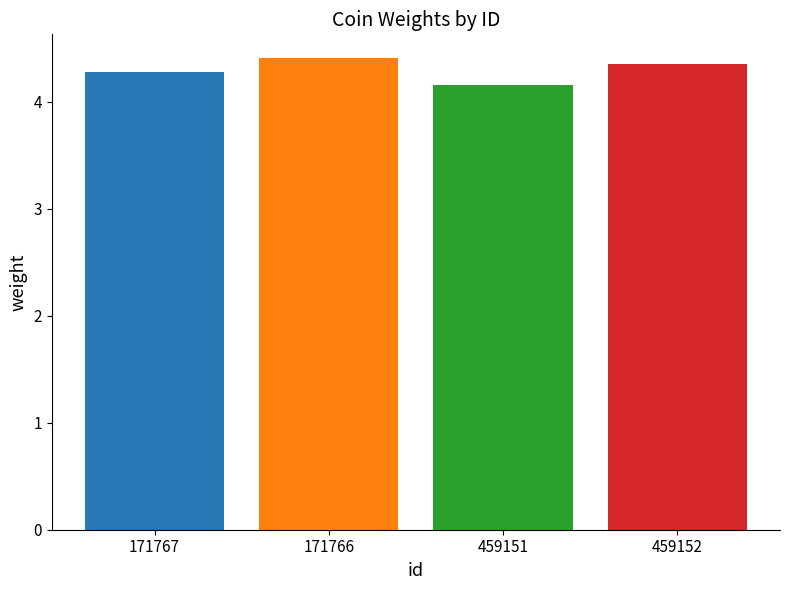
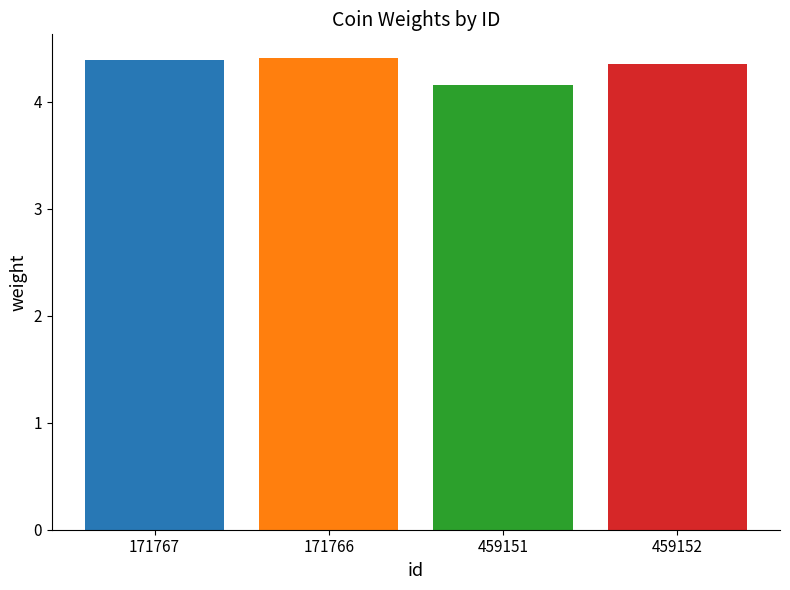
171767: 4.28 -> 4.39
